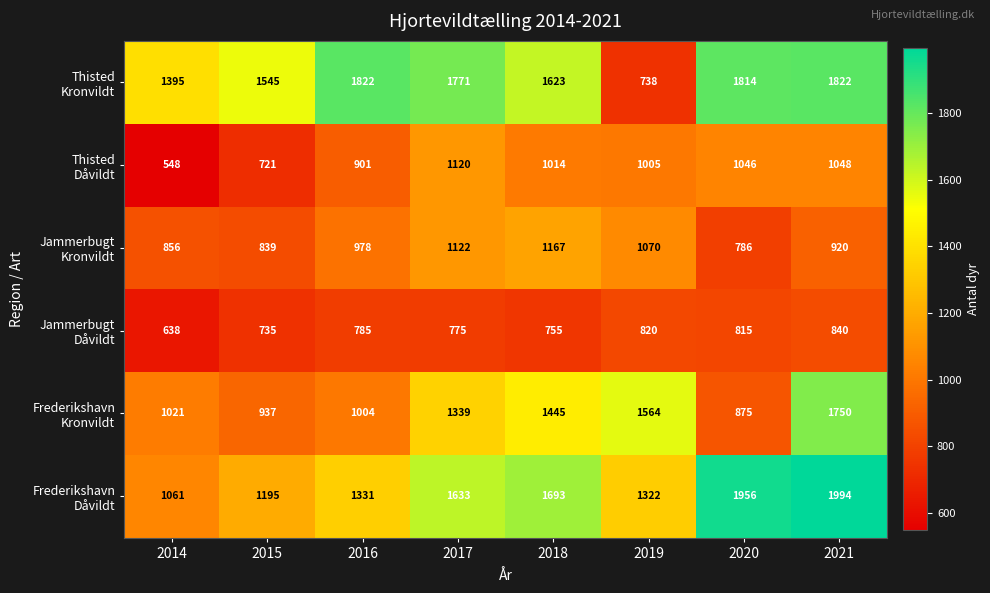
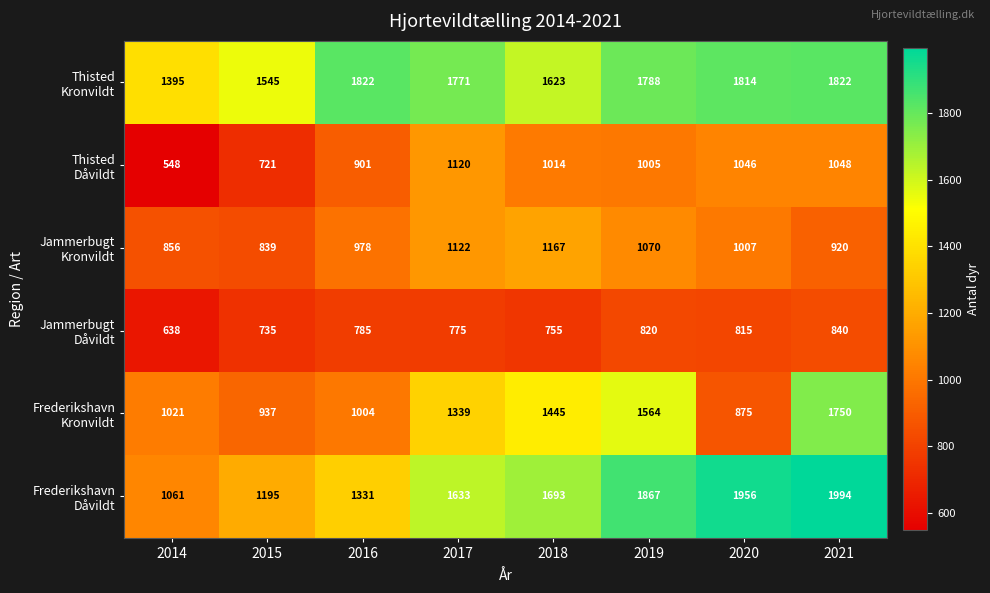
Thisted Kronvildt, 2019: 738 -> 1788
Jammerbugt Kronvildt, 2020: 786 -> 1007
Frederikshavn Dåvildt, 2019: 1322 -> 1867
